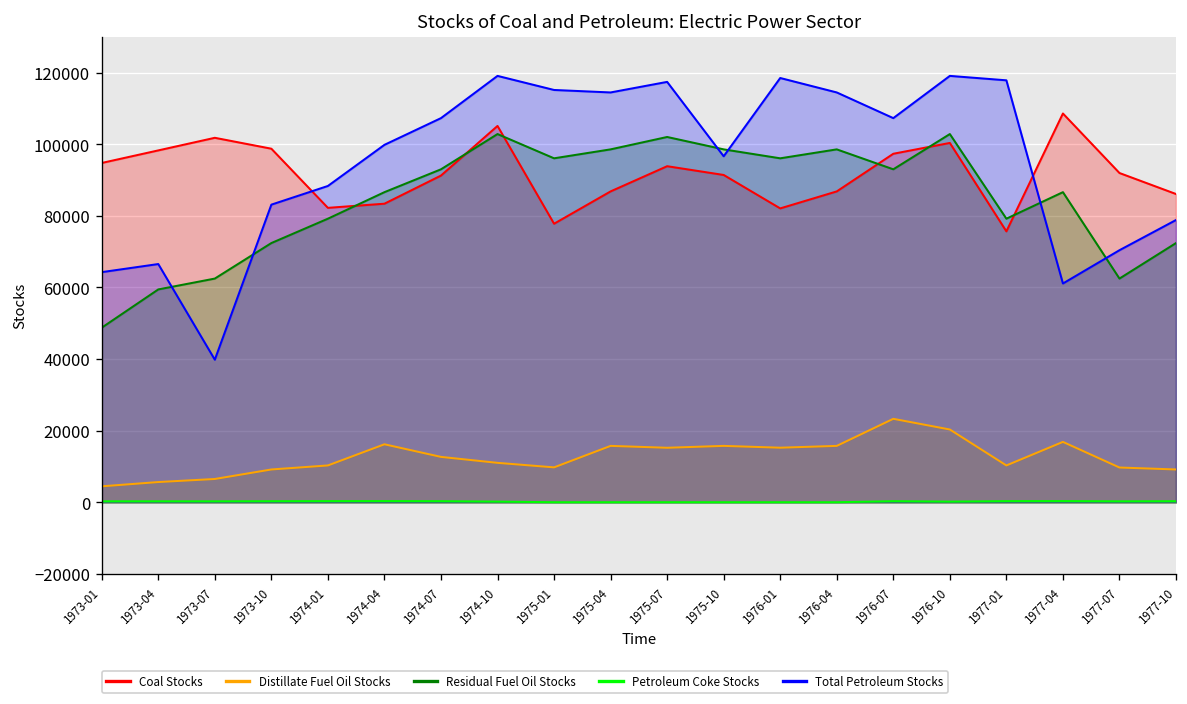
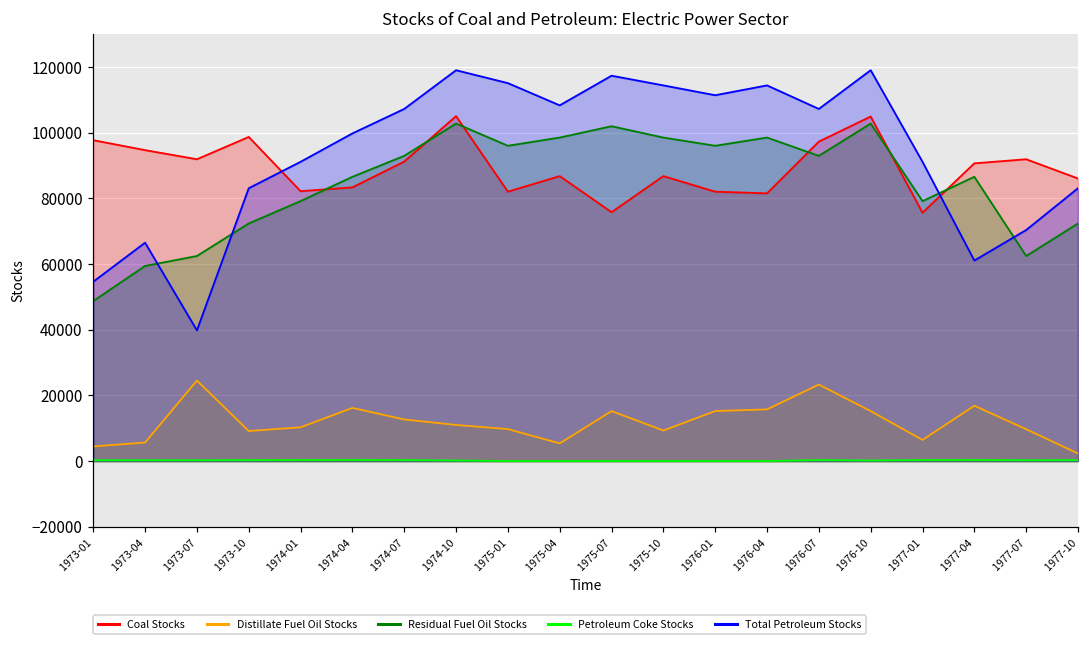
Coal Stocks, 1973-01: 95000 -> 98000
Total Petroleum Stocks, 1973-01: 64000 -> 55000
Coal Stocks, 1973-04: 98000 -> 95000
Coal Stocks, 1973-07: 102000 -> 92000
Distillate Fuel Oil Stocks, 1973-07: 7000 -> 25000
Total Petroleum Stocks, 1974-01: 88000 -> 91000
Coal Stocks, 1975-01: 78000 -> 82000
Distillate Fuel Oil Stocks, 1975-04: 16000 -> 5000
Total Petroleum Stocks, 1975-04: 114000 -> 108000
Coal Stocks, 1975-07: 94000 -> 76000
Coal Stocks, 1975-10: 91000 -> 87000
Distillate Fuel Oil Stocks, 1975-10: 16000 -> 9000
Total Petroleum Stocks, 1975-10: 97000 -> 114000
Total Petroleum Stocks, 1976-01: 118000 -> 111000
Coal Stocks, 1976-04: 87000 -> 82000
Coal Stocks, 1976-10: 100000 -> 105000
Distillate Fuel Oil Stocks, 1976-10: 20000 -> 15000
Distillate Fuel Oil Stocks, 1977-01: 10000 -> 6000
Total Petroleum Stocks, 1977-01: 118000 -> 91000
Coal Stocks, 1977-04: 109000 -> 91000
Distillate Fuel Oil Stocks, 1977-10: 9000 -> 2000
Total Petroleum Stocks, 1977-10: 79000 -> 83000
